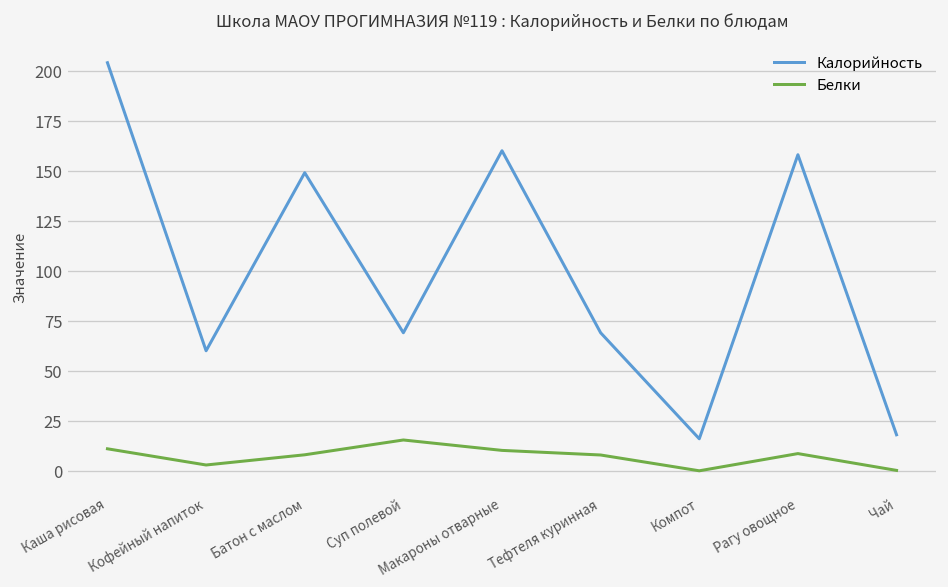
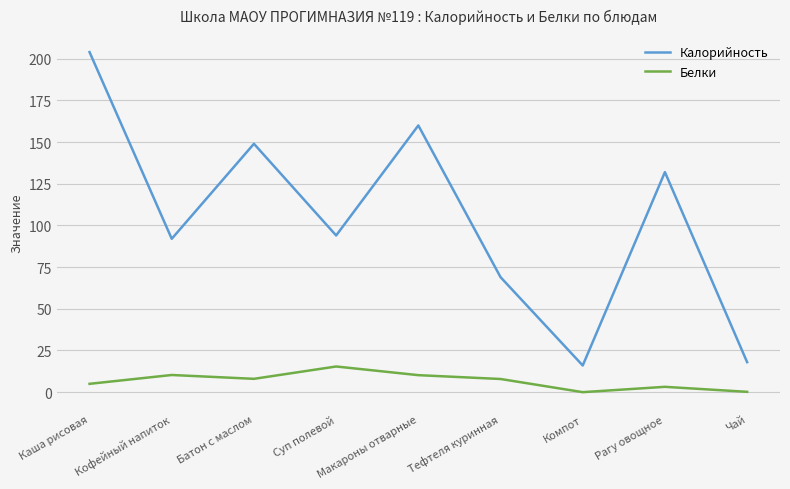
Белки, Каша рисовая: 11 -> 5
Калорийность, Кофейный напиток: 60 -> 92
Белки, Кофейный напиток: 3 -> 10
Калорийность, Суп полевой: 69 -> 94
Калорийность, Рагу овощное: 158 -> 132
Белки, Рагу овощное: 9 -> 3
